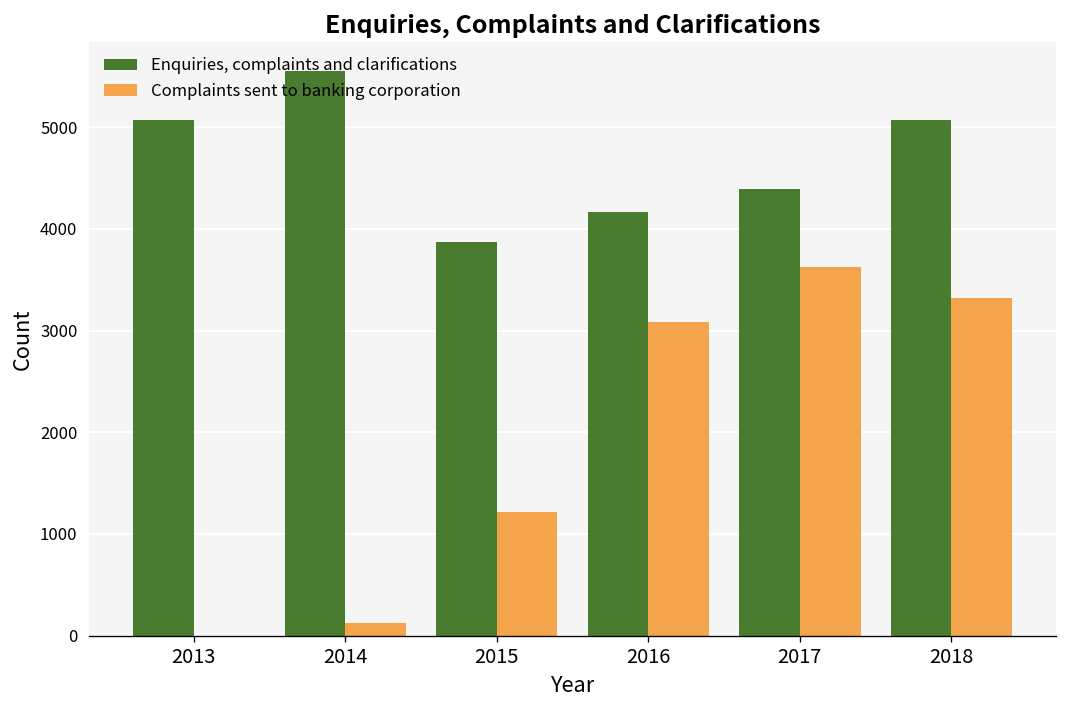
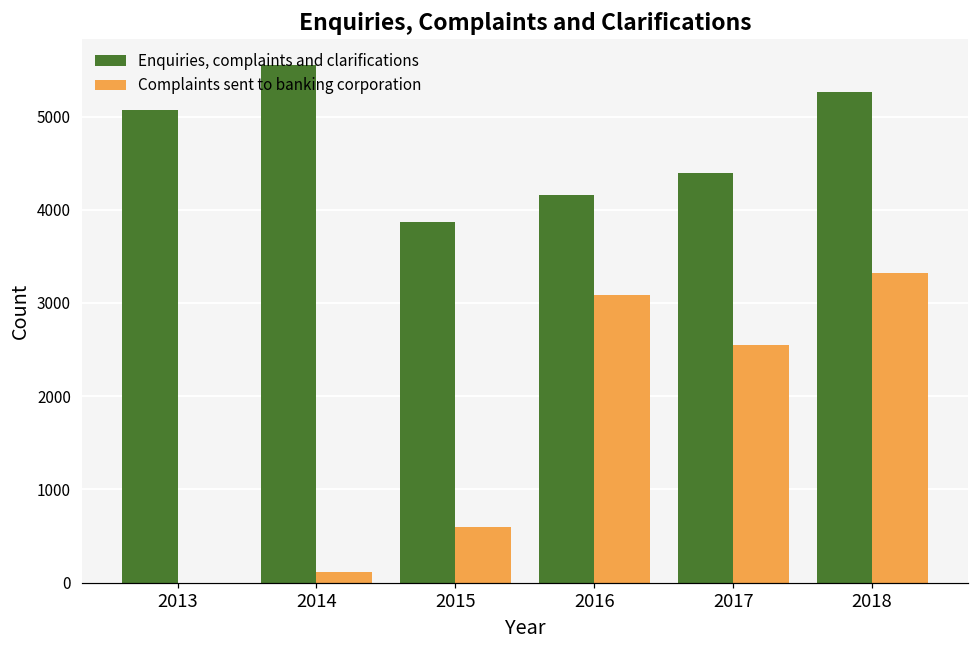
Complaints sent to banking corporation, 2015: 1200 -> 600
Complaints sent to banking corporation, 2017: 3600 -> 2500
Enquiries, complaints and clarifications, 2018: 5100 -> 5300
